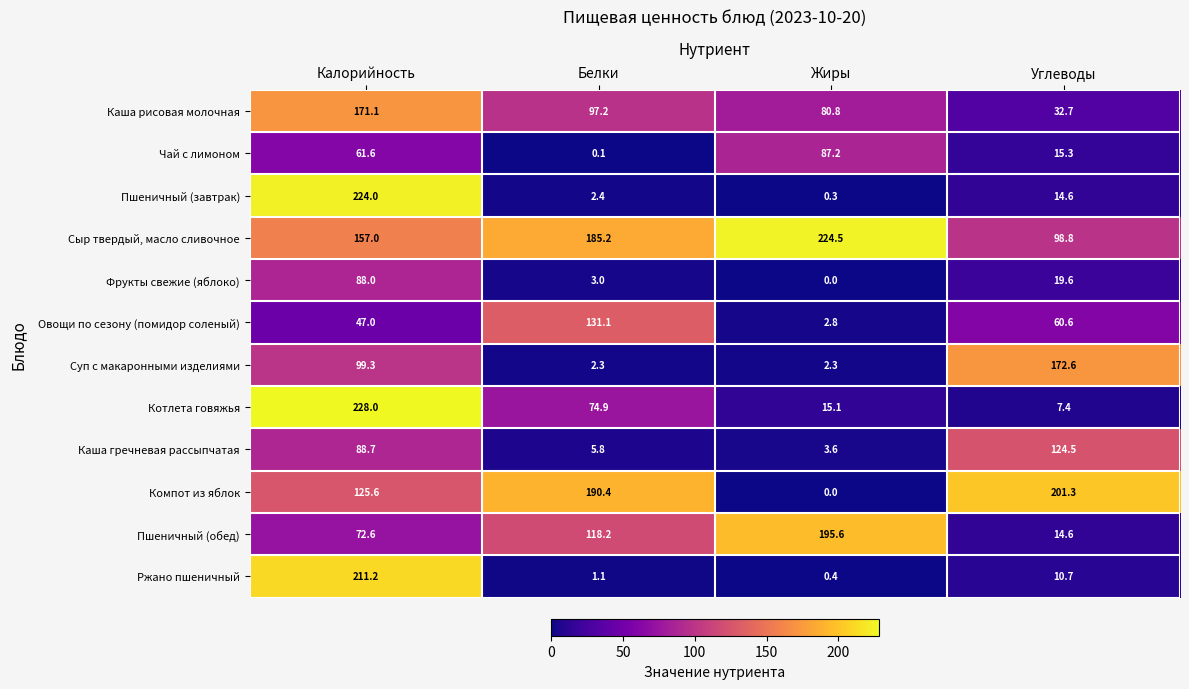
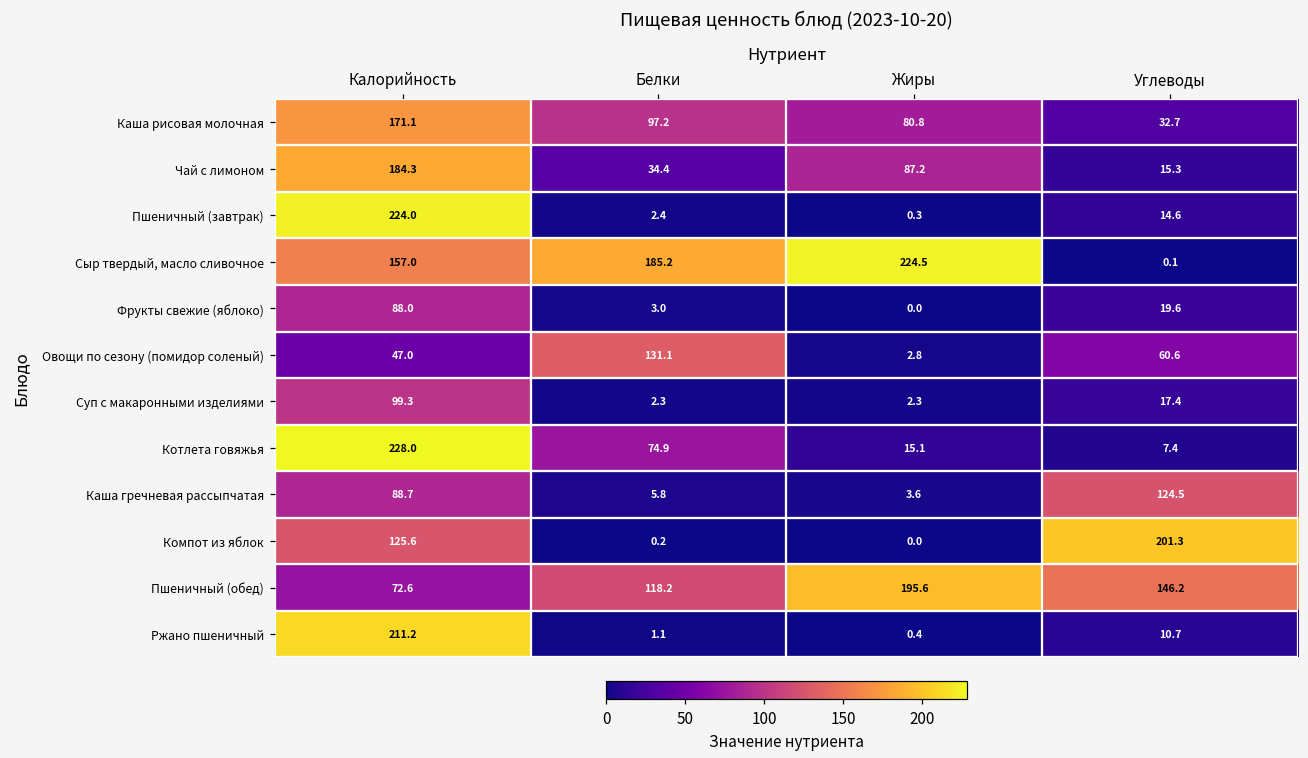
Чай с лимоном, Калорийность: 61.6 -> 184.3
Чай с лимоном, Белки: 0.1 -> 34.4
Сыр твердый, масло сливочное, Углеводы: 98.8 -> 0.1
Суп с макаронными изделиями, Углеводы: 172.6 -> 17.4
Компот из яблок, Белки: 190.4 -> 0.2
Пшеничный (обед), Углеводы: 14.6 -> 146.2
